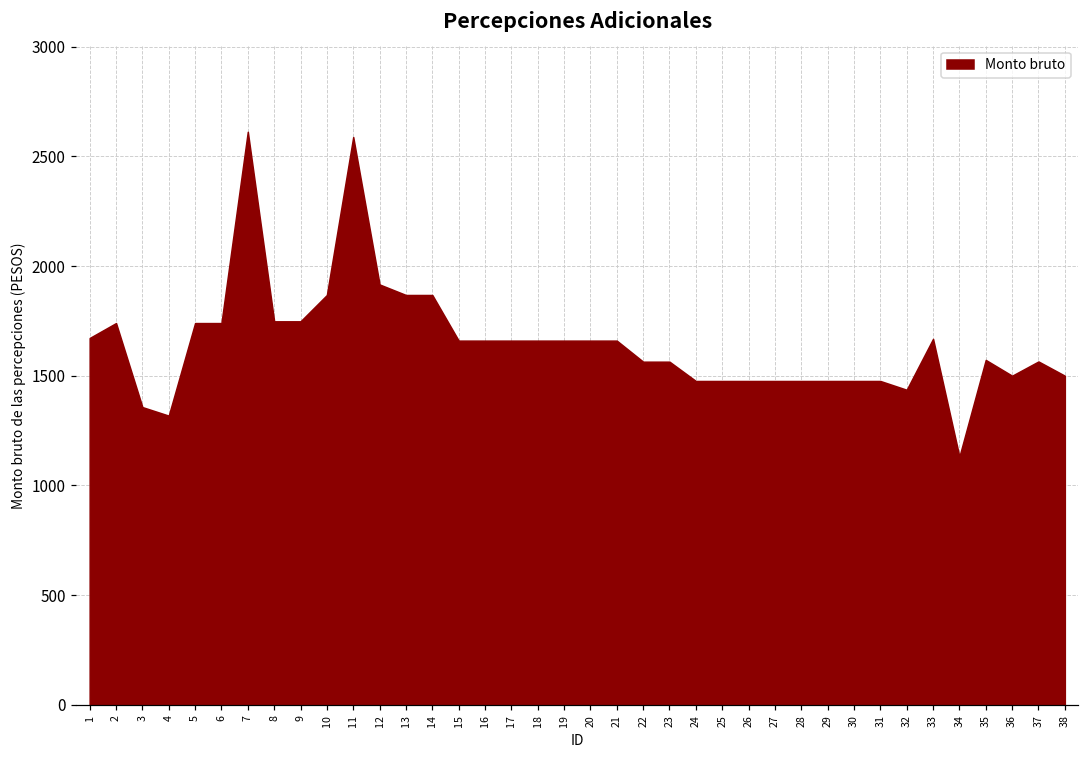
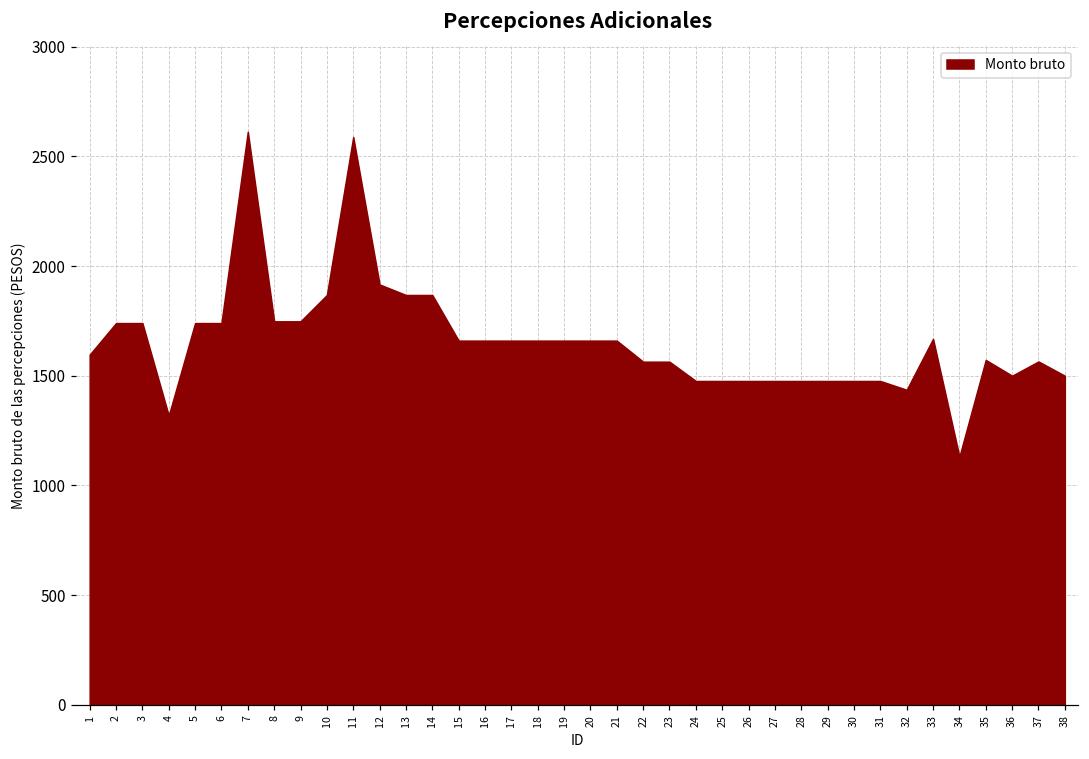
1: 1670 -> 1600
3: 1360 -> 1740
